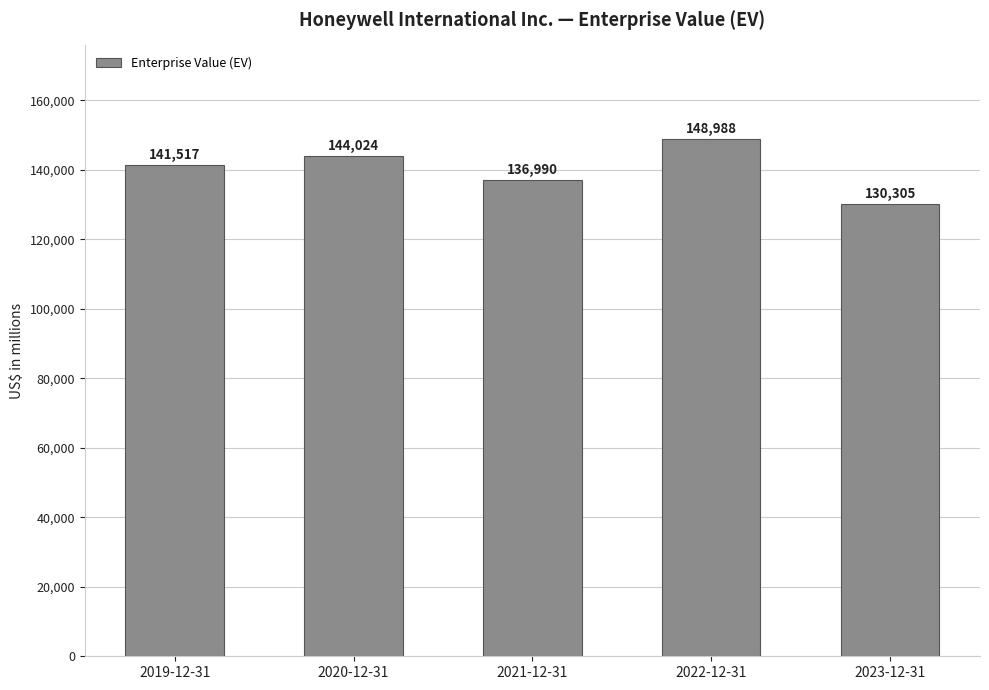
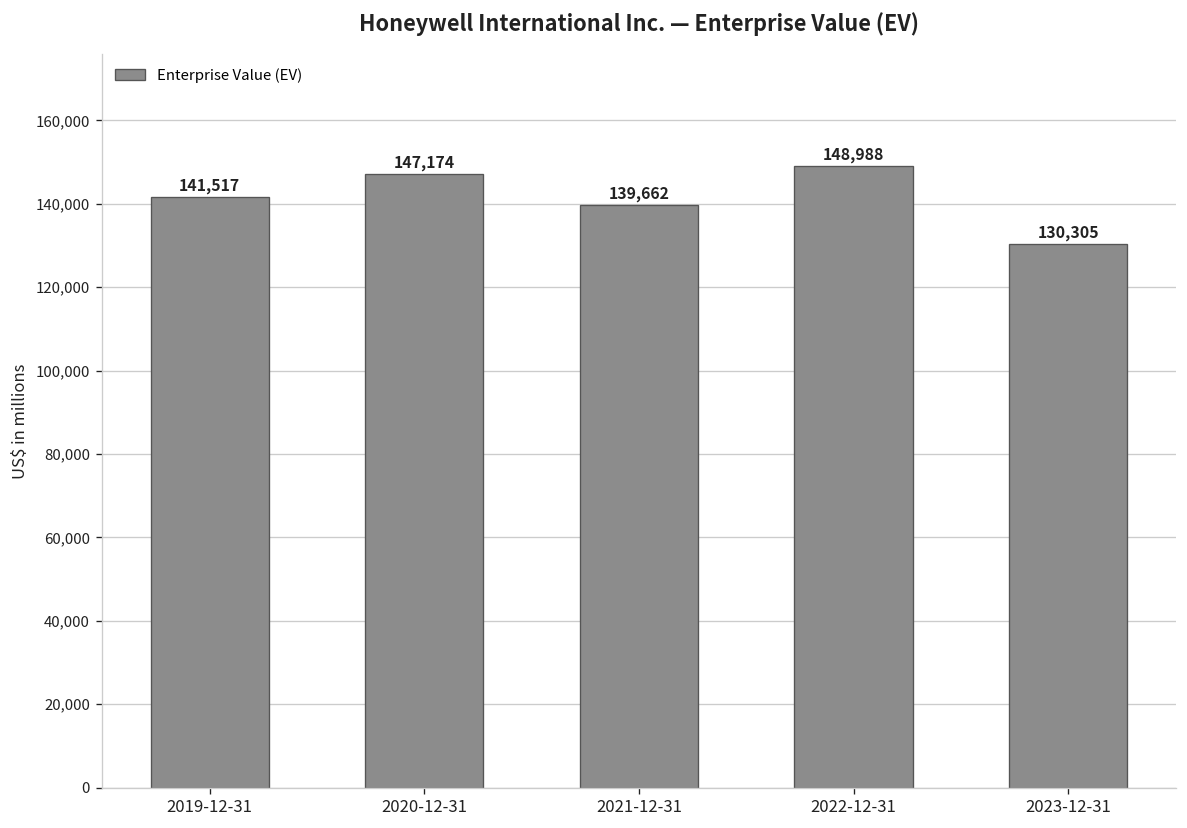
2020-12-31: 144,024 -> 147,174
2021-12-31: 136,990 -> 139,662
